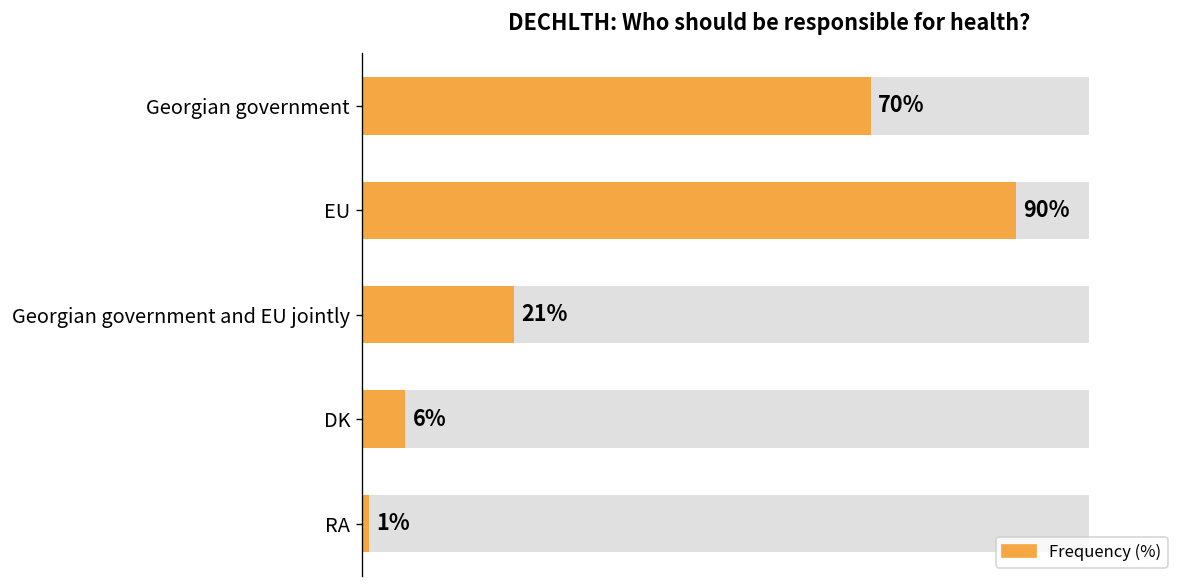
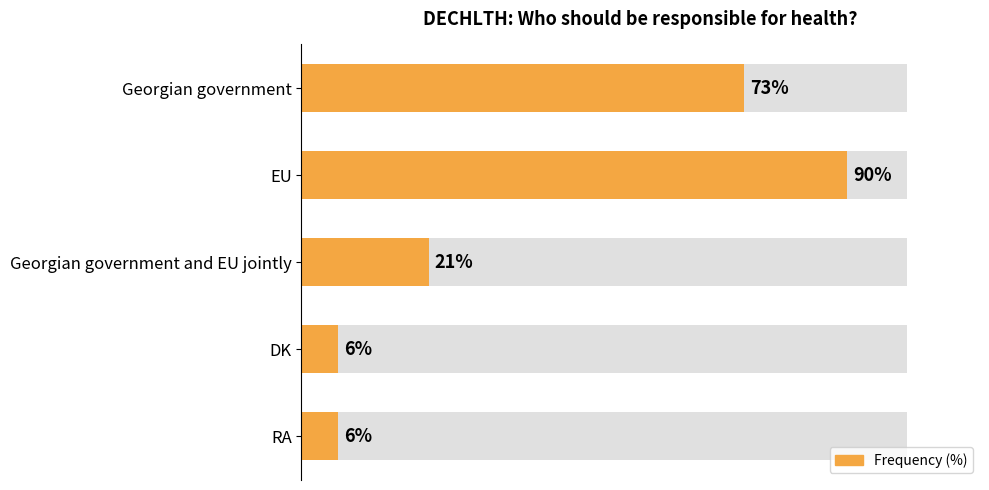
Frequency (%), Georgian government: 70% -> 73%
Frequency (%), RA: 1% -> 6%
